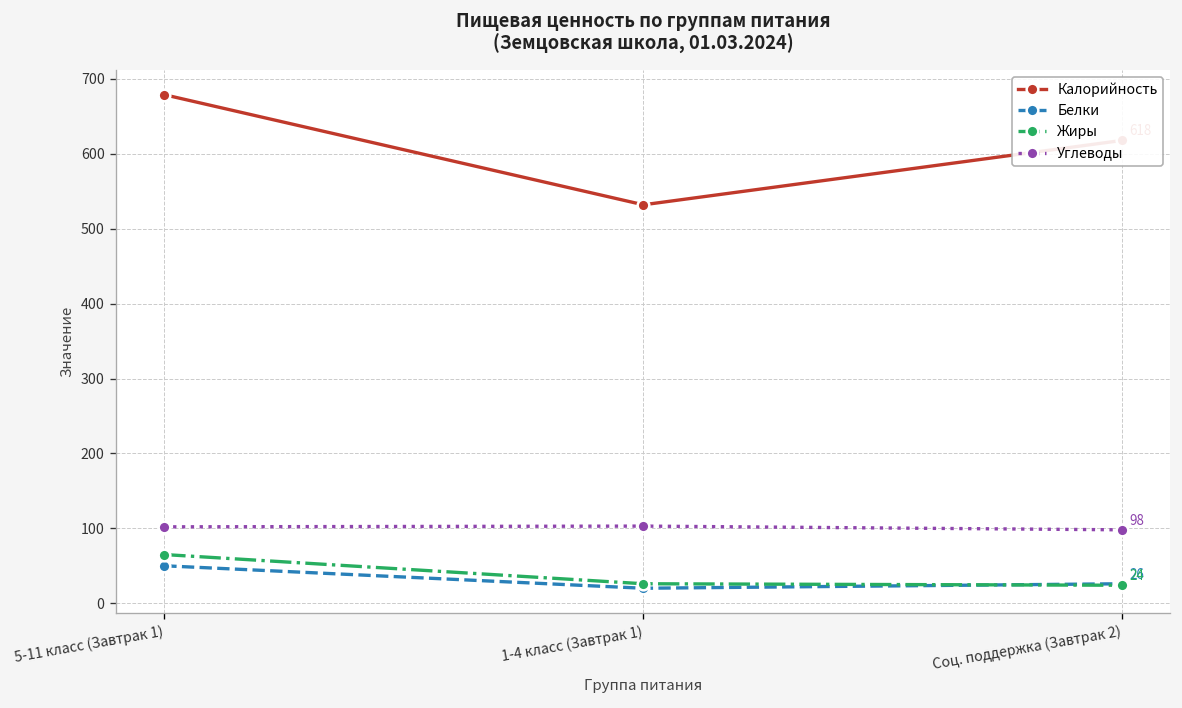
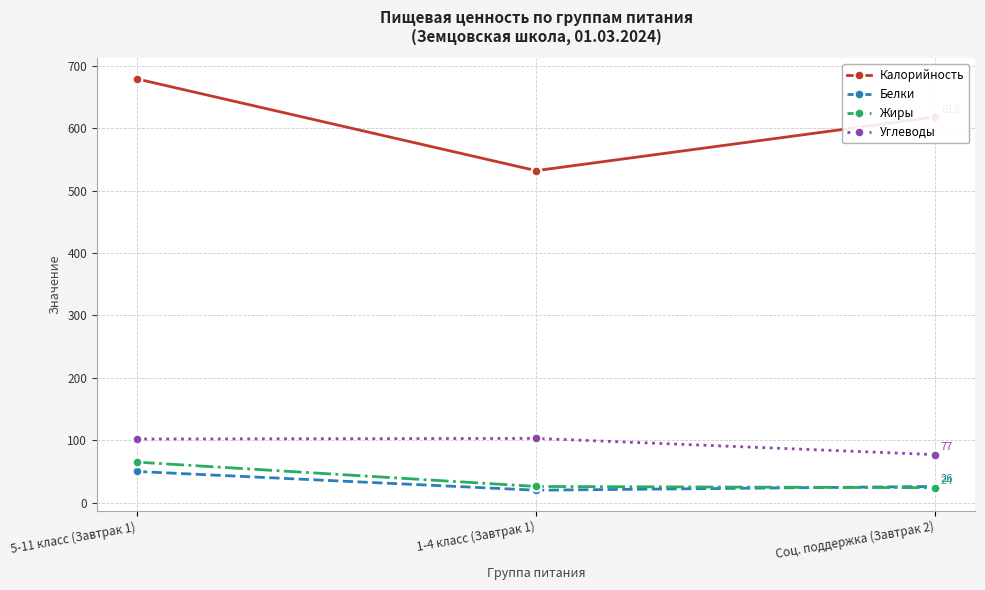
Углеводы, Соц. поддержка (Завтрак 2): 98 -> 77
